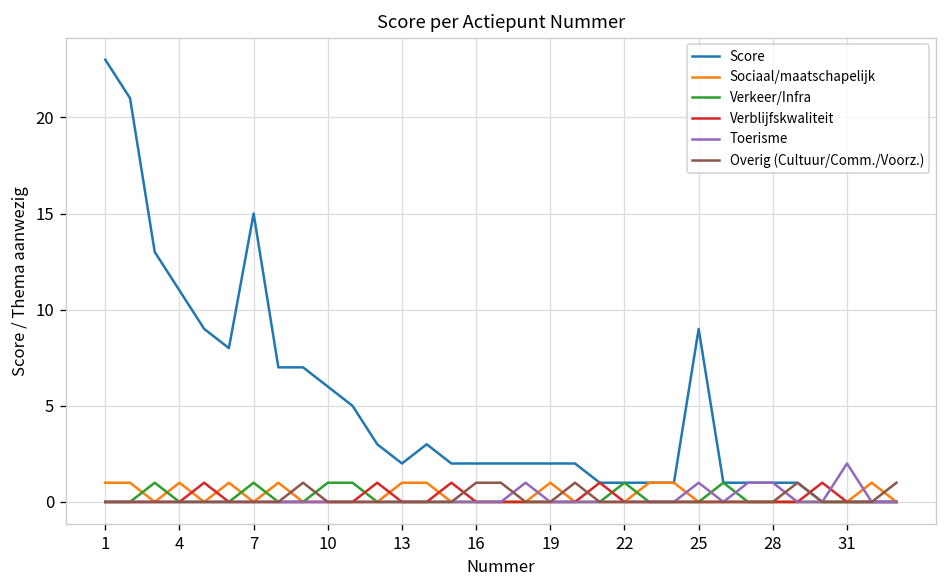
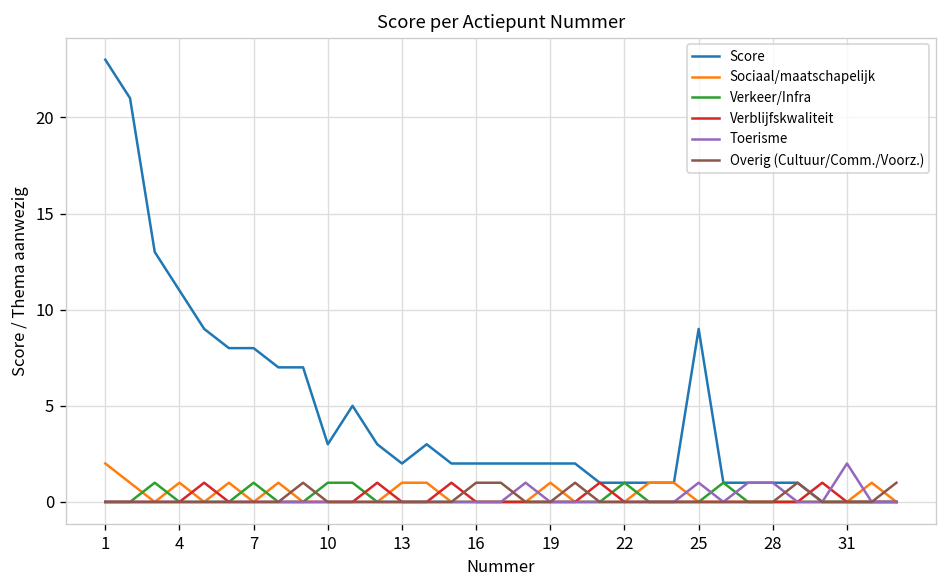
Sociaal/maatschapelijk, 1: 1 -> 2
Score, 7: 15 -> 8
Score, 10: 6 -> 3
